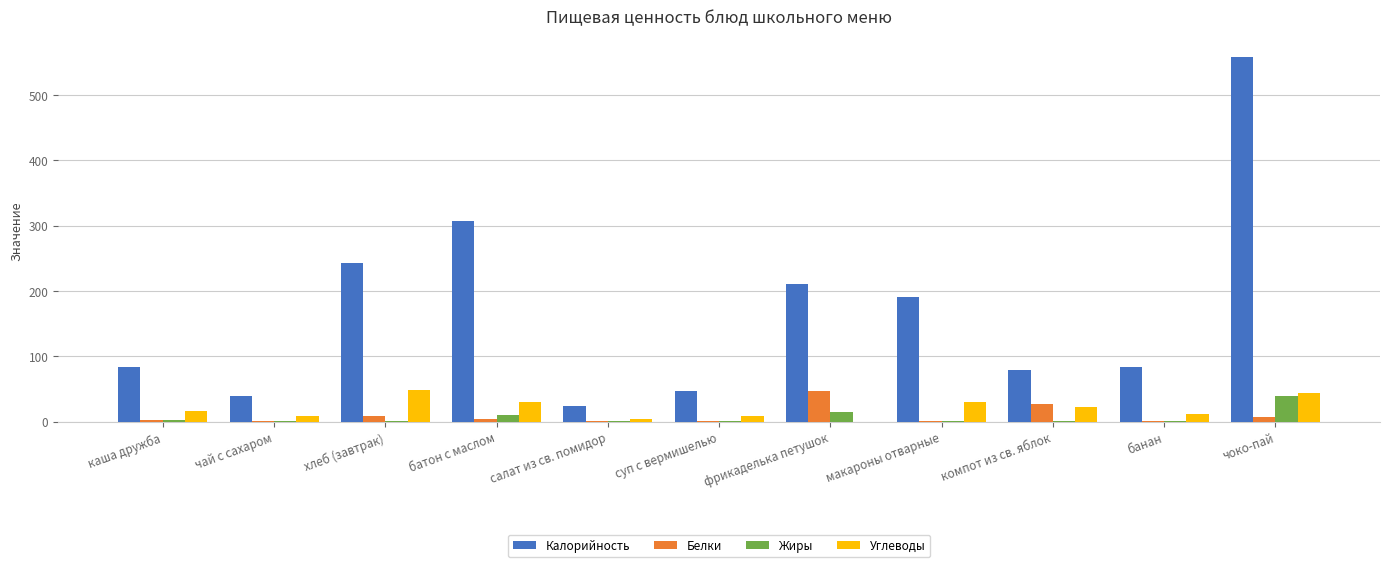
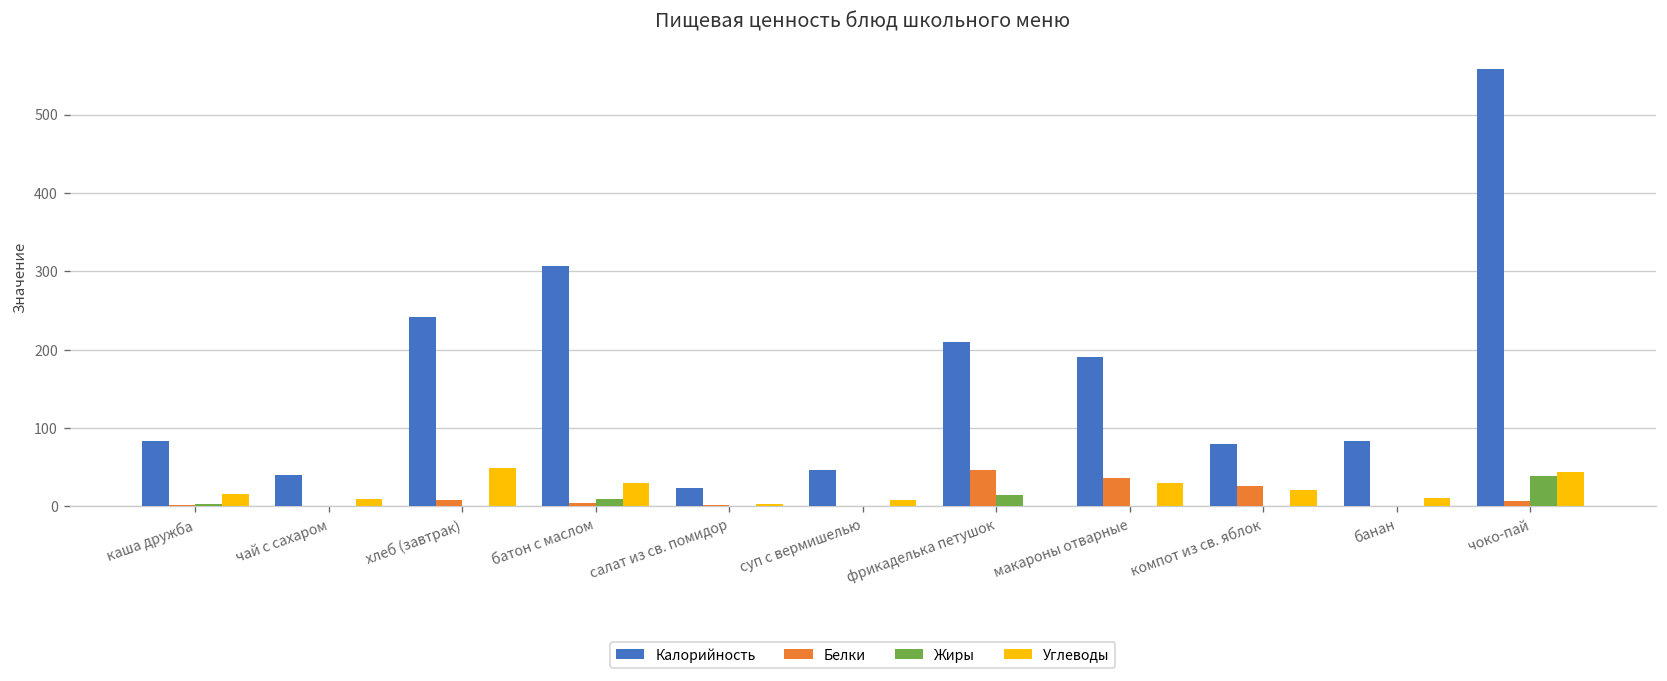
Белки, макароны отварные: 0 -> 40
